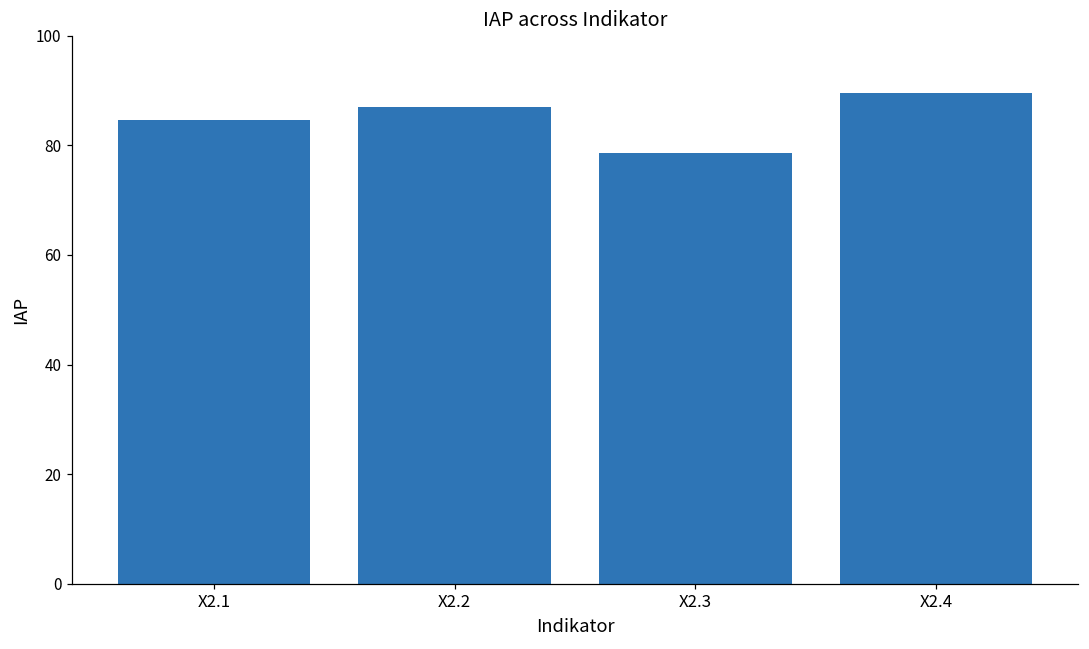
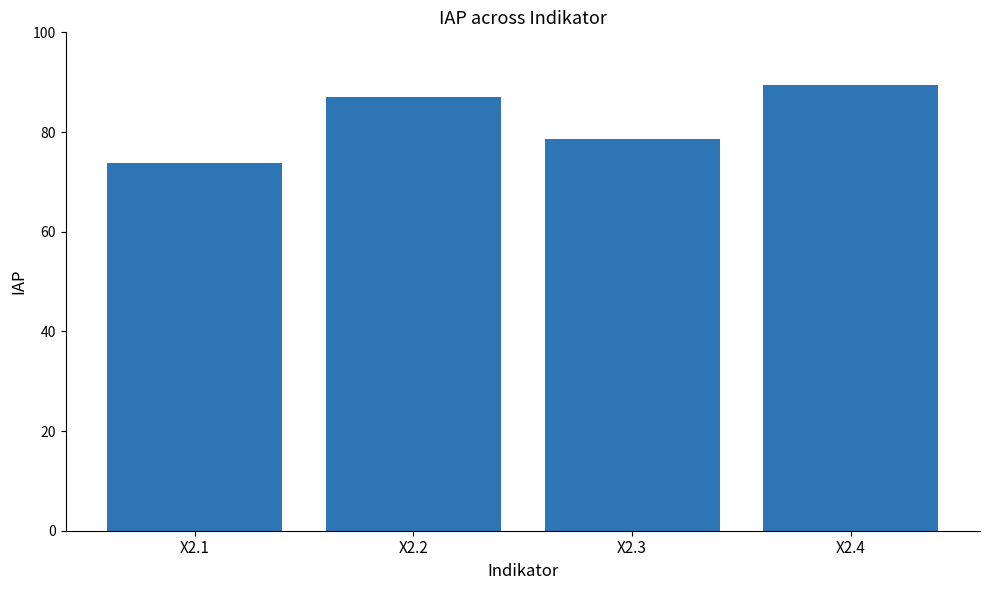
X2.1: 85 -> 74
